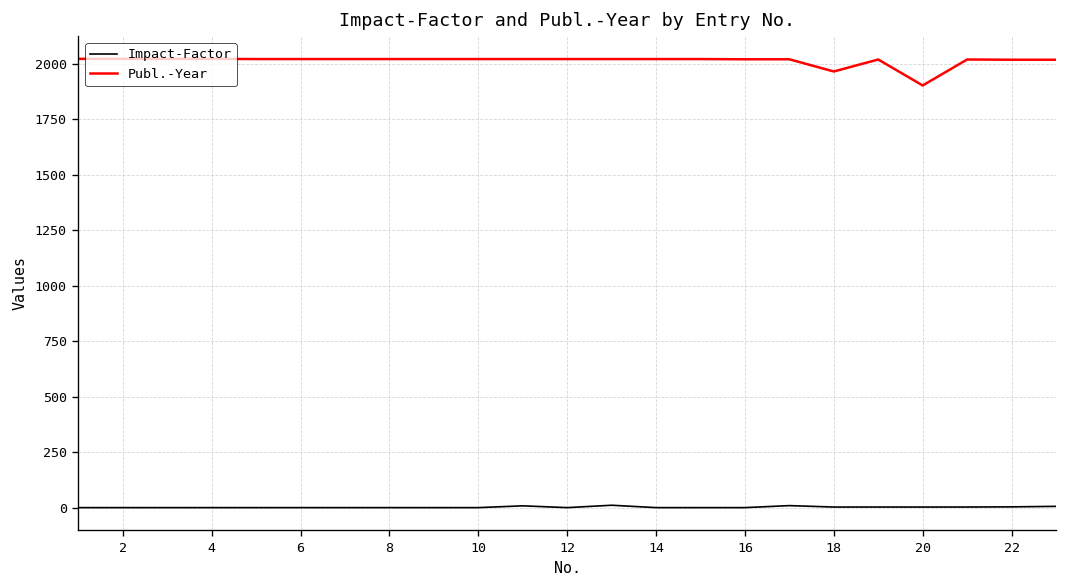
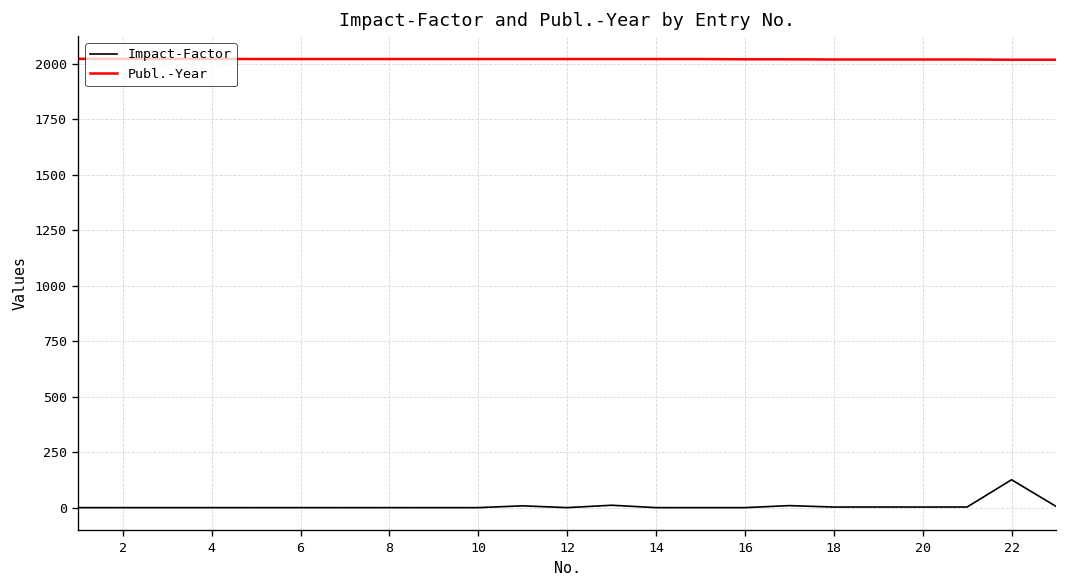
Publ.-Year, 18: 1970 -> 2020
Publ.-Year, 20: 1900 -> 2020
Impact-Factor, 22: 0 -> 130
